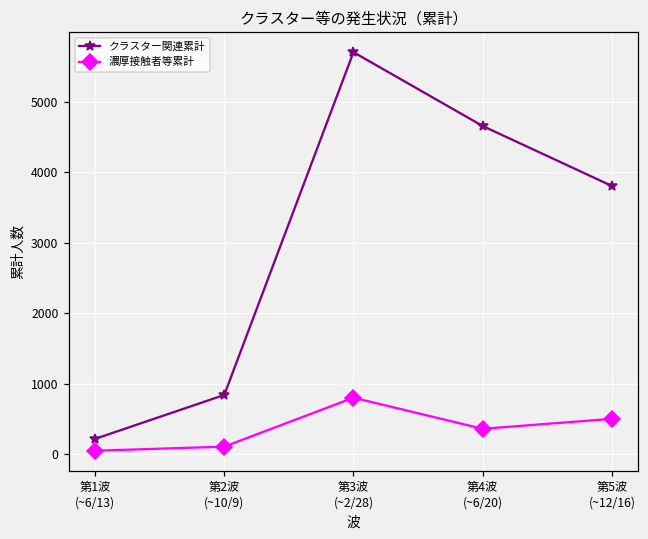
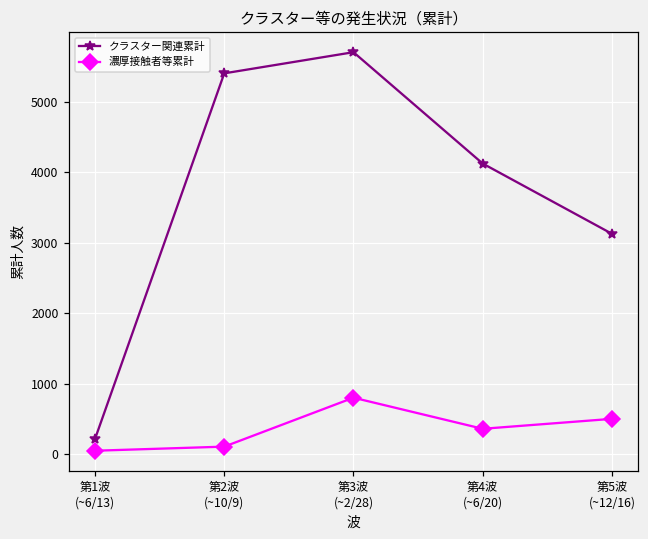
クラスター関連累計, 第2波 (~10/9): 800 -> 5400
クラスター関連累計, 第4波 (~6/20): 4700 -> 4100
クラスター関連累計, 第5波 (~12/16): 3800 -> 3100
